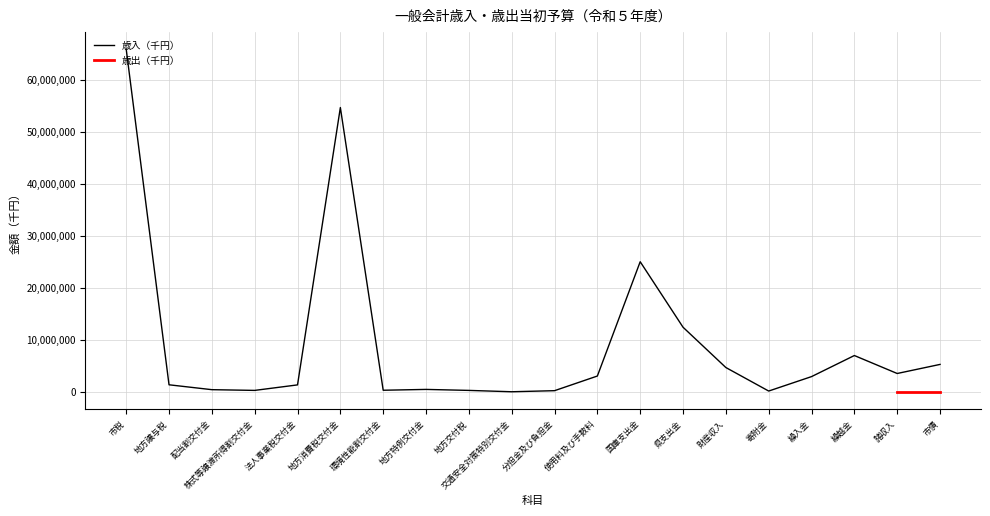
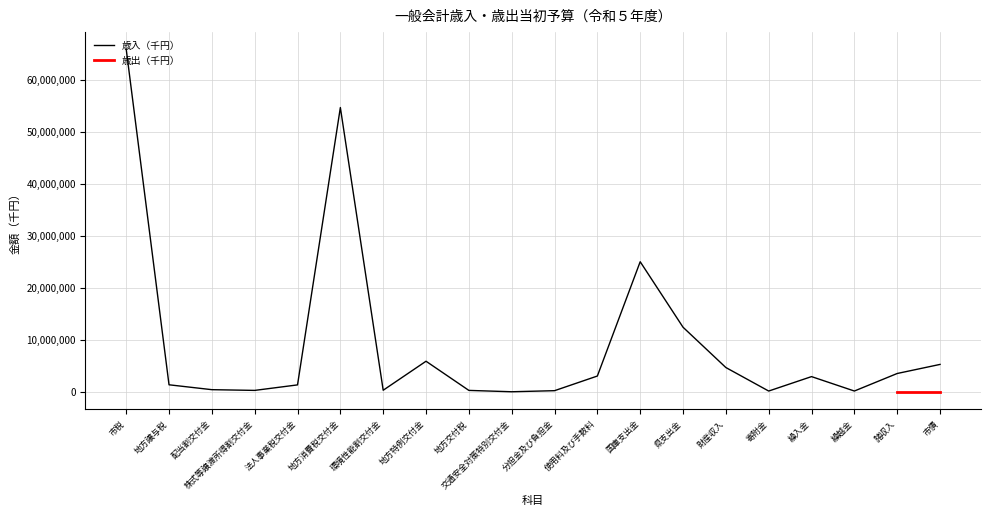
歳入（千円）, 地方特例交付金: 1,000,000 -> 6,000,000
歳入（千円）, 繰越金: 7,000,000 -> 0
